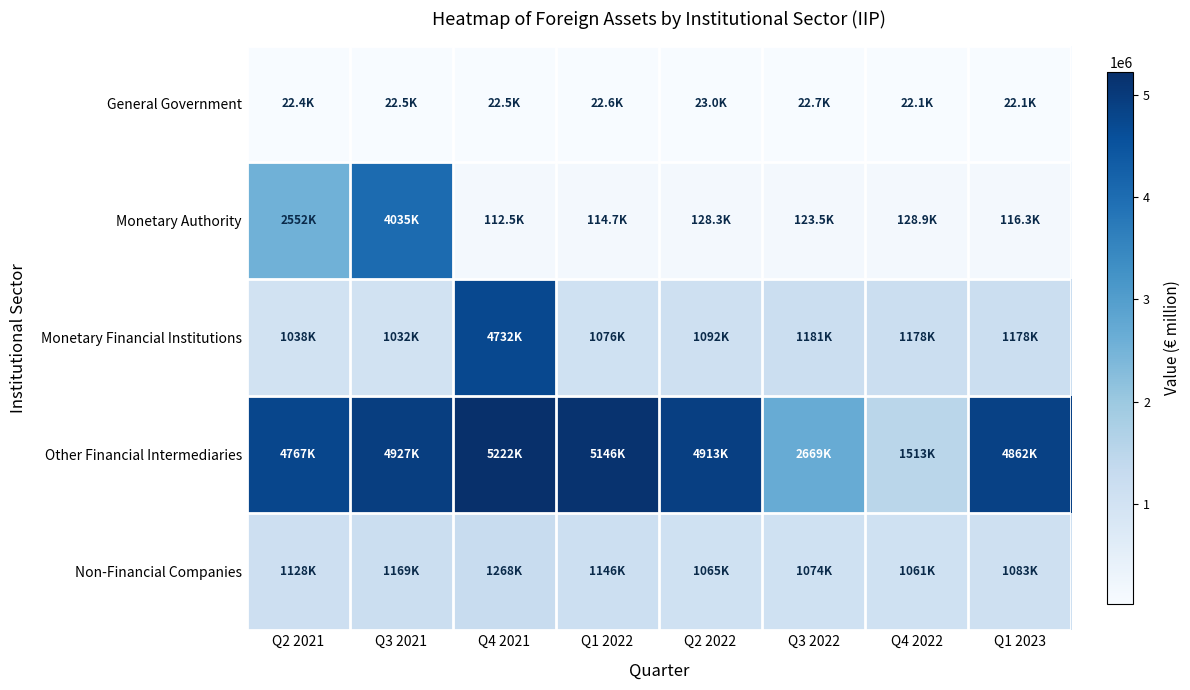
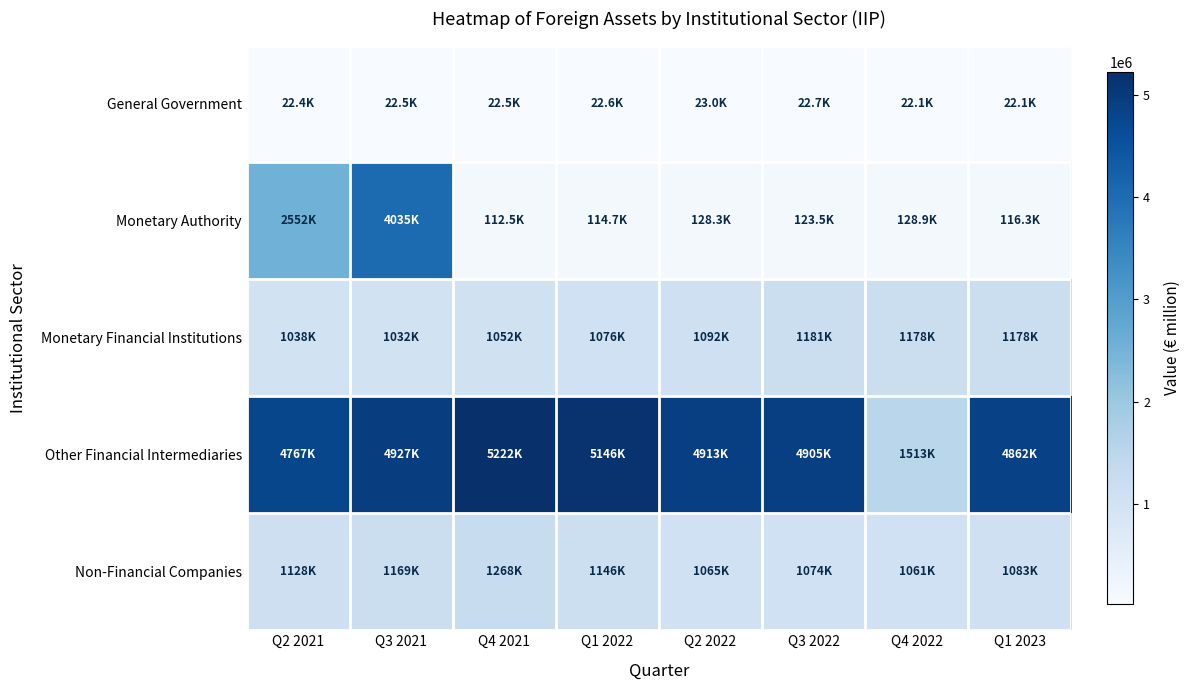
Monetary Financial Institutions, Q4 2021: 4732K -> 1052K
Other Financial Intermediaries, Q3 2022: 2669K -> 4905K
